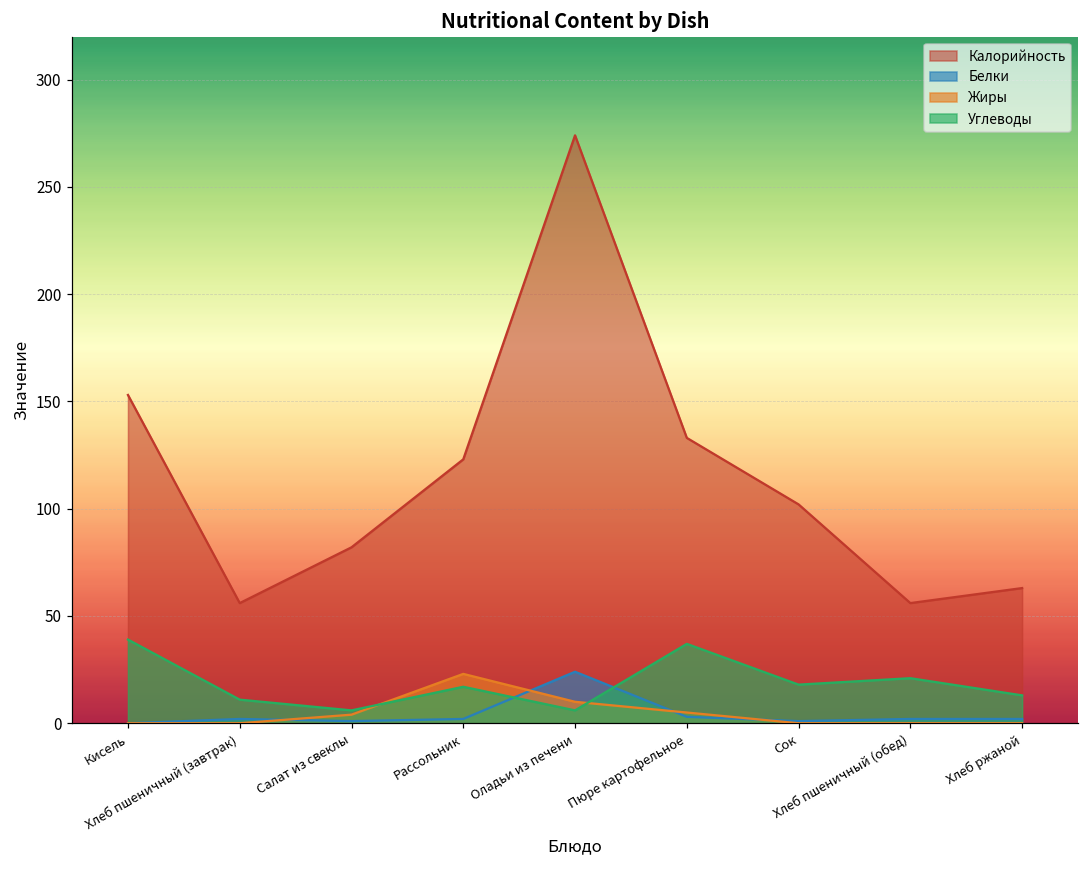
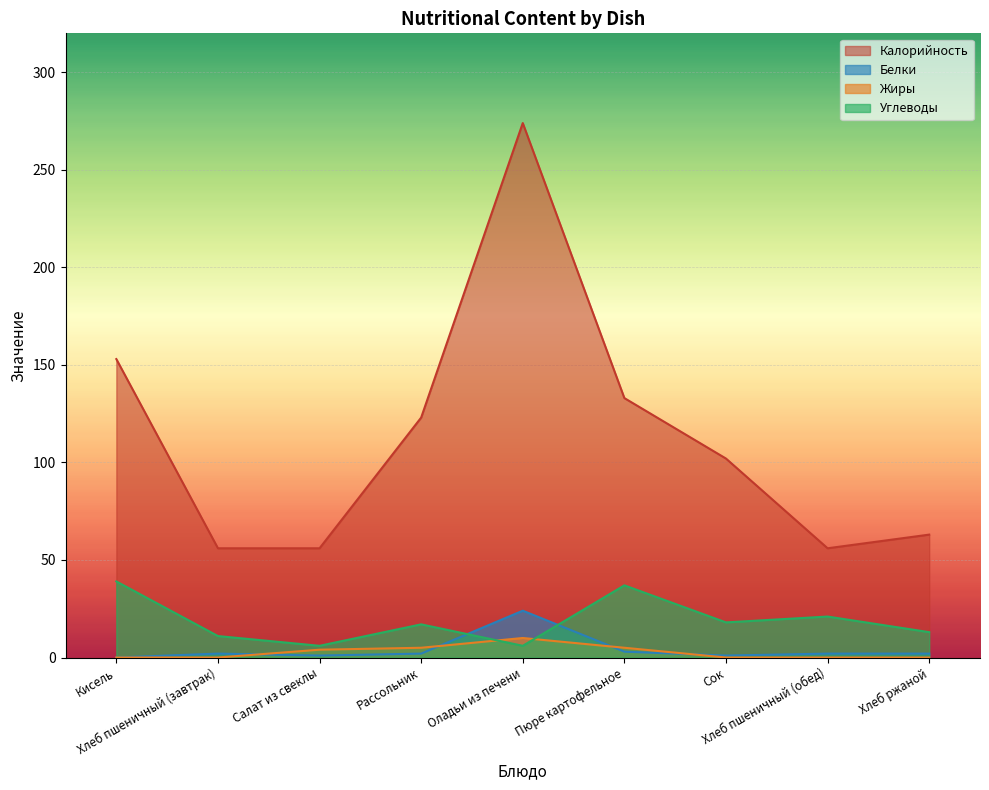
Калорийность, Салат из свеклы: 82 -> 56
Жиры, Рассольник: 23 -> 5
